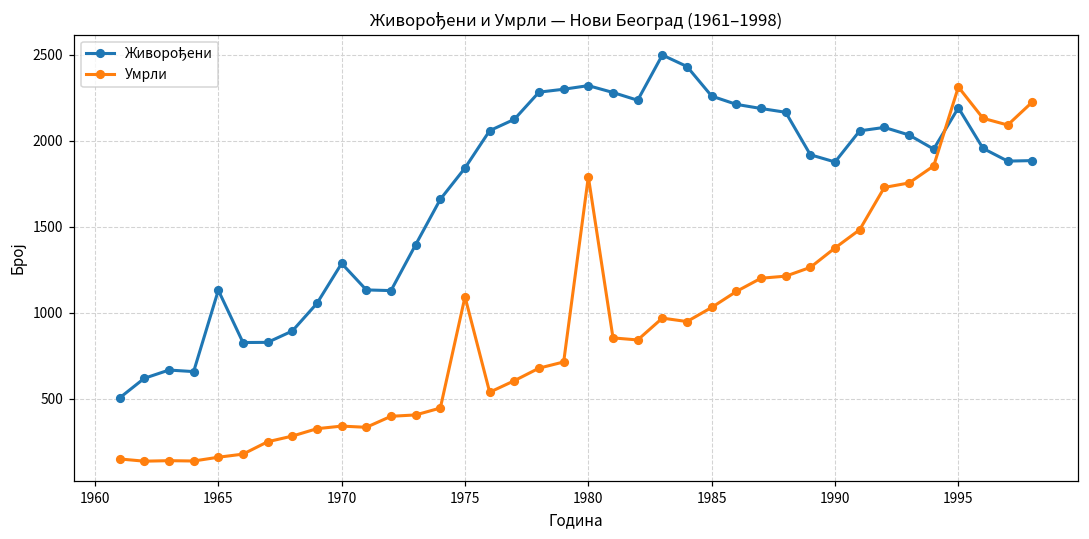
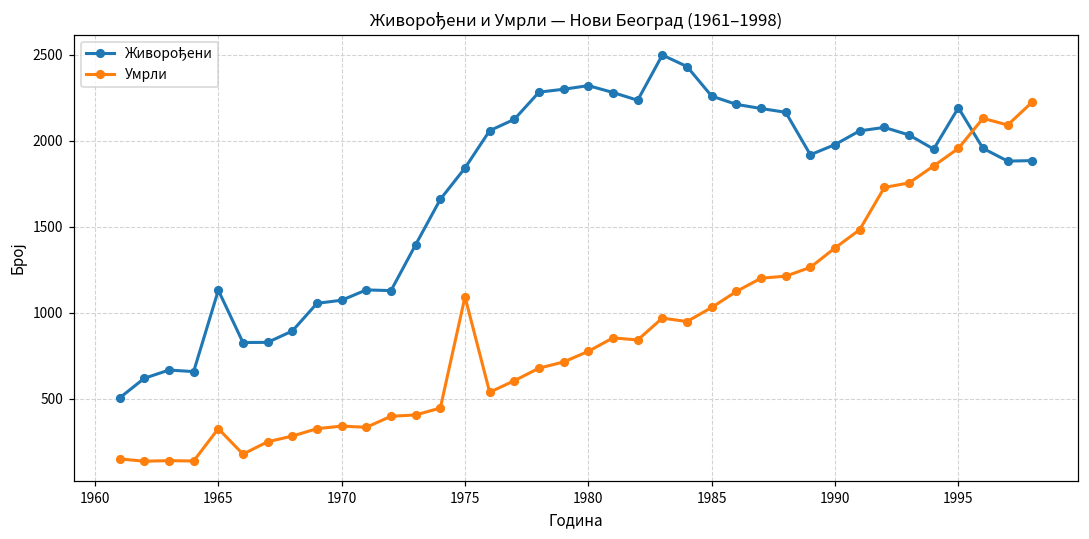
Умрли, 1965: 160 -> 330
Живорођени, 1970: 1290 -> 1070
Умрли, 1980: 1790 -> 780
Живорођени, 1990: 1880 -> 1980
Умрли, 1995: 2310 -> 1960
